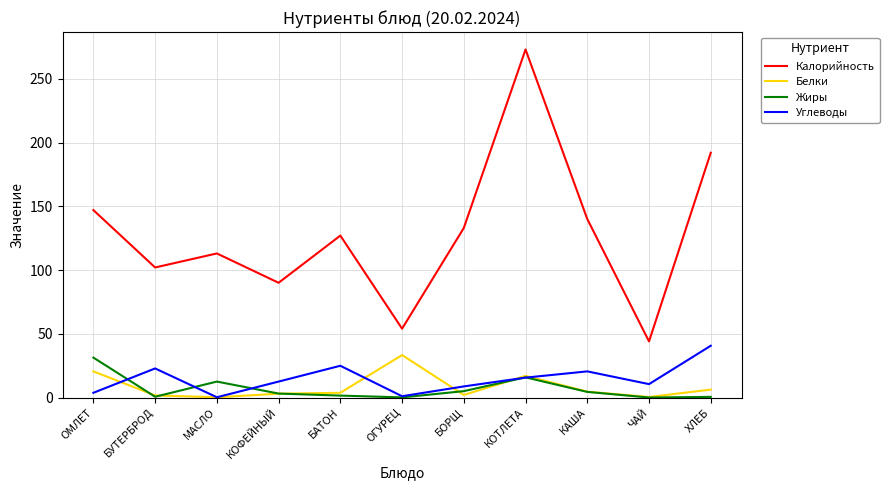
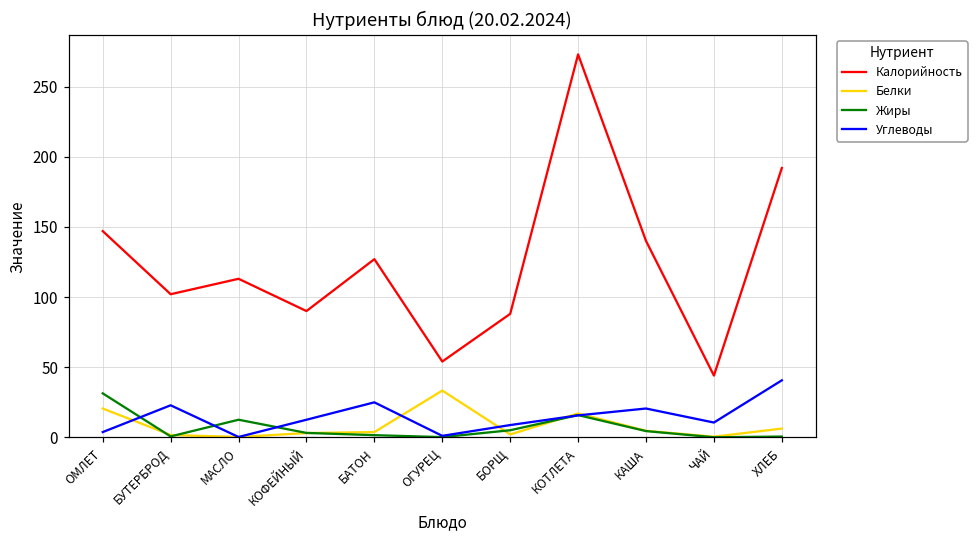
Калорийность, БОРЩ: 133 -> 88
